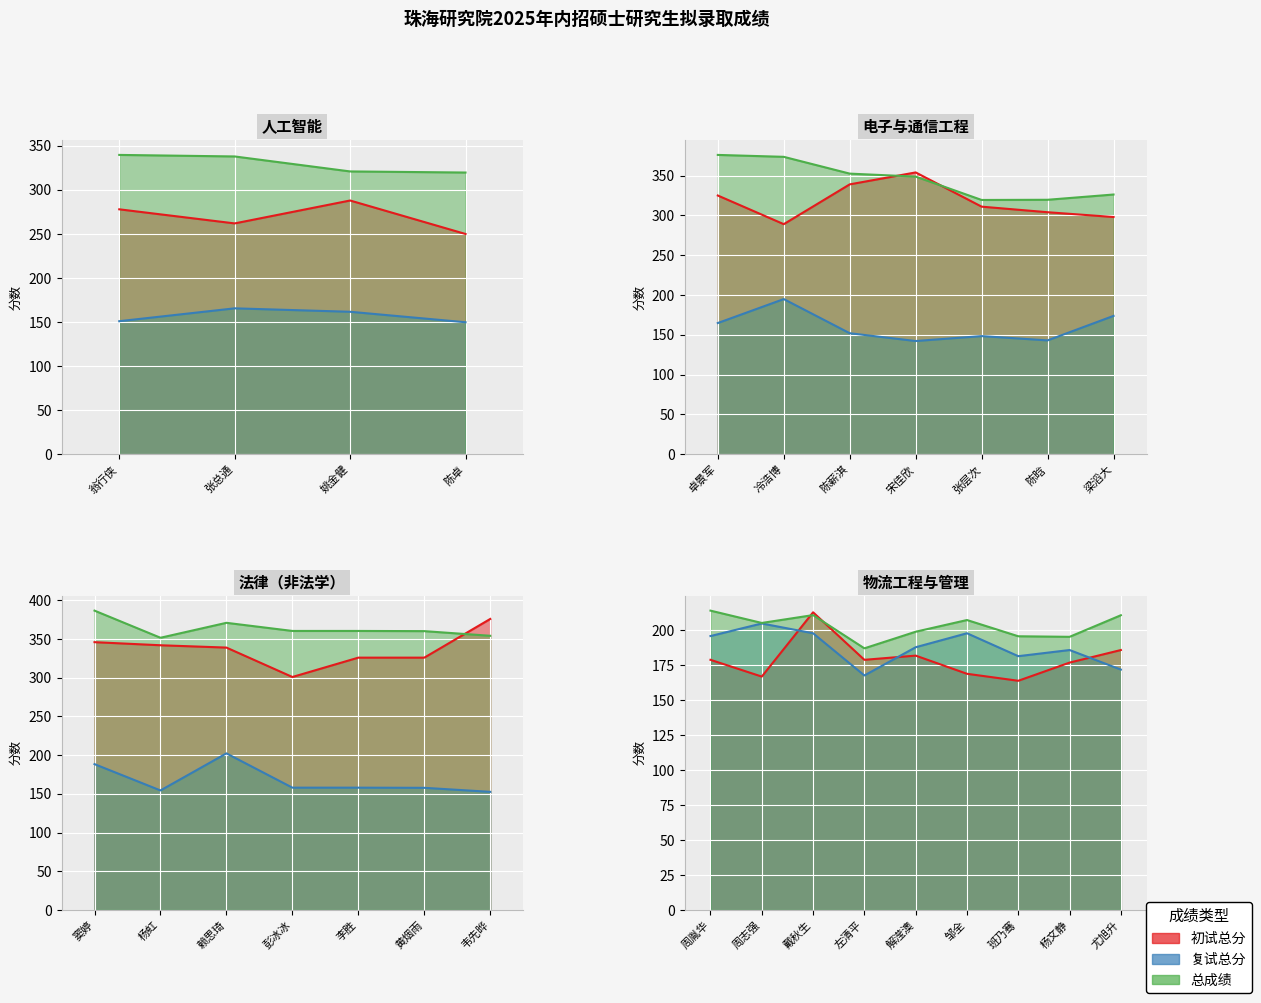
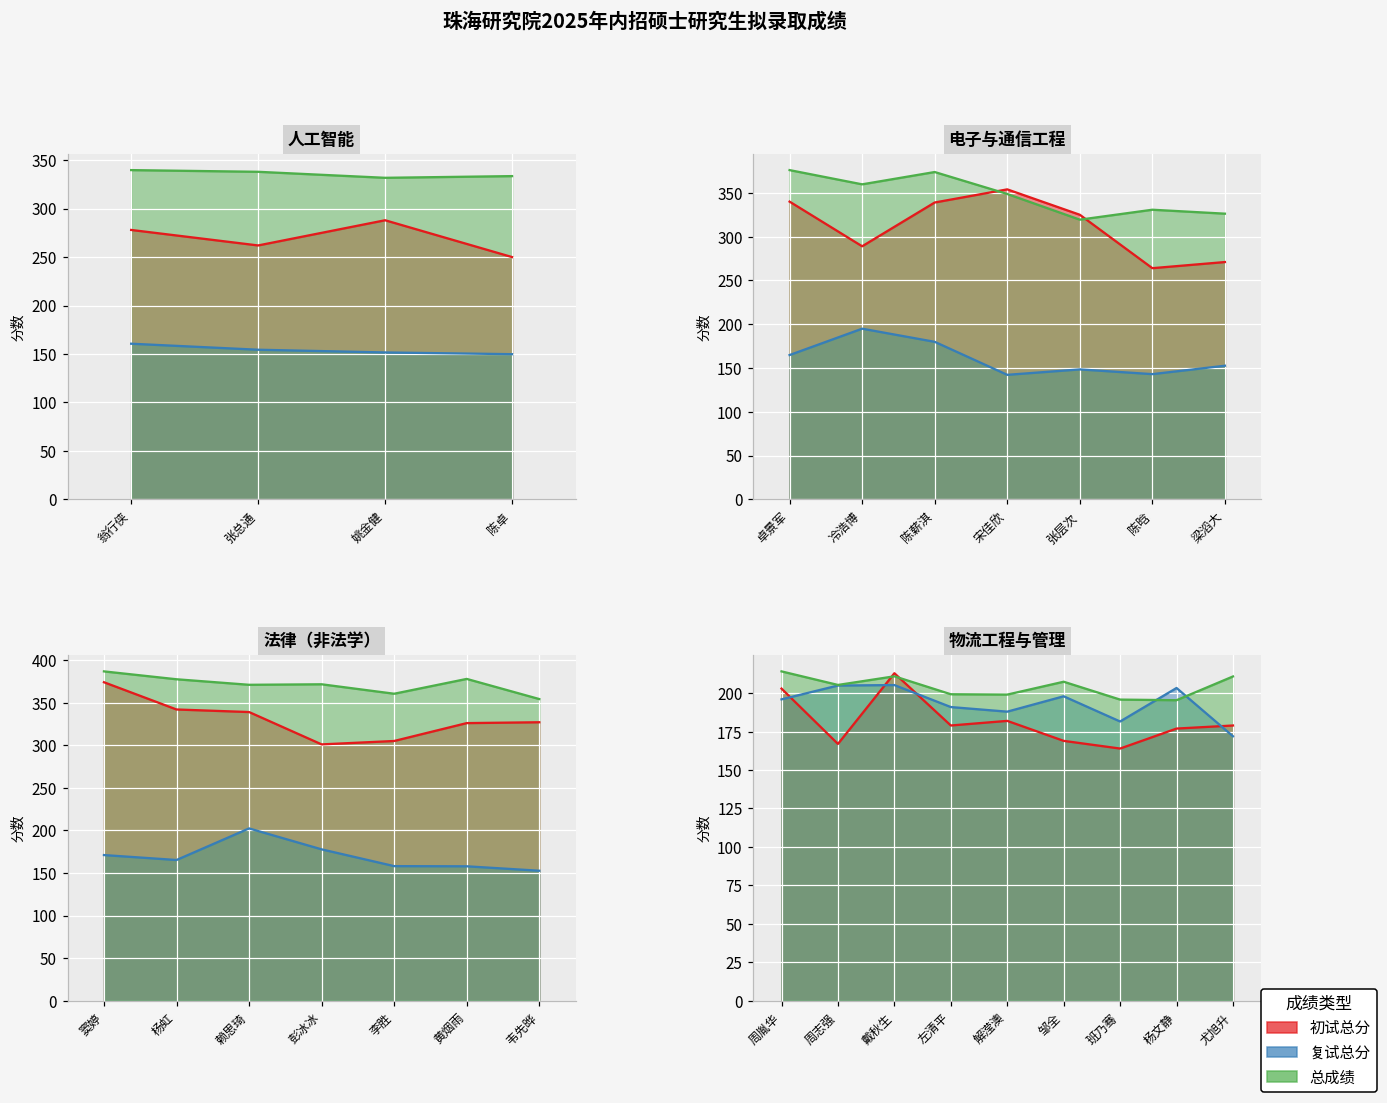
人工智能, 复试总分, 翁行侠: 150 -> 160
人工智能, 复试总分, 张总通: 170 -> 150
人工智能, 复试总分, 姚金健: 160 -> 150
人工智能, 总成绩, 姚金健: 320 -> 330
人工智能, 总成绩, 陈卓: 320 -> 330
电子与通信工程, 初试总分, 卓景军: 330 -> 340
电子与通信工程, 总成绩, 冷浩博: 370 -> 360
电子与通信工程, 复试总分, 陈薪淇: 150 -> 180
电子与通信工程, 总成绩, 陈薪淇: 350 -> 370
电子与通信工程, 初试总分, 张层次: 310 -> 330
电子与通信工程, 初试总分, 陈晗: 300 -> 260
电子与通信工程, 总成绩, 陈晗: 320 -> 330
电子与通信工程, 初试总分, 梁滔大: 300 -> 270
电子与通信工程, 复试总分, 梁滔大: 170 -> 150
法律（非法学）, 初试总分, 窦婷: 350 -> 370
法律（非法学）, 复试总分, 窦婷: 190 -> 170
法律（非法学）, 复试总分, 杨虹: 150 -> 170
法律（非法学）, 总成绩, 杨虹: 350 -> 380
法律（非法学）, 复试总分, 彭冰冰: 160 -> 180
法律（非法学）, 总成绩, 彭冰冰: 360 -> 370
法律（非法学）, 初试总分, 李胜: 330 -> 310
法律（非法学）, 总成绩, 黄烟雨: 360 -> 380
法律（非法学）, 初试总分, 韦先晔: 380 -> 330
物流工程与管理, 初试总分, 周胤华: 179 -> 203
物流工程与管理, 复试总分, 戴秋生: 198 -> 205
物流工程与管理, 复试总分, 左清平: 168 -> 191
物流工程与管理, 总成绩, 左清平: 187 -> 199
物流工程与管理, 复试总分, 杨文静: 186 -> 203
物流工程与管理, 初试总分, 尤旭升: 186 -> 179
